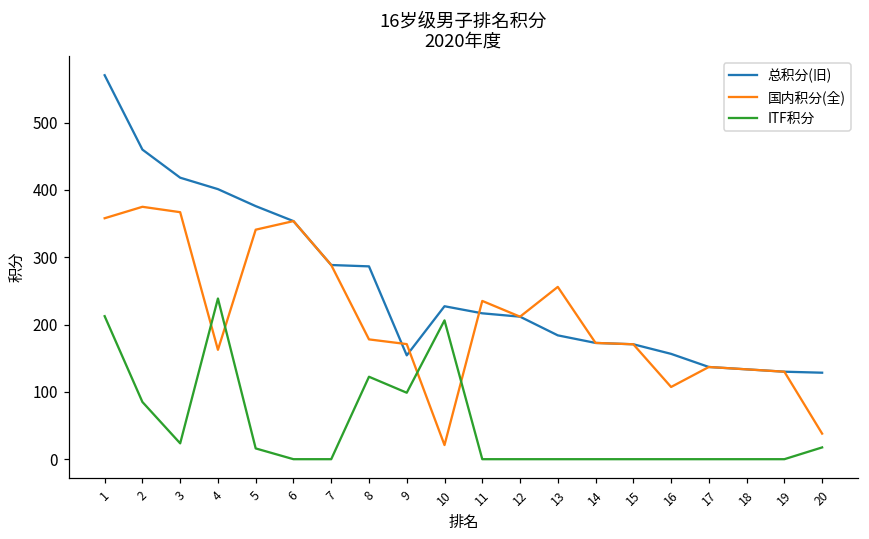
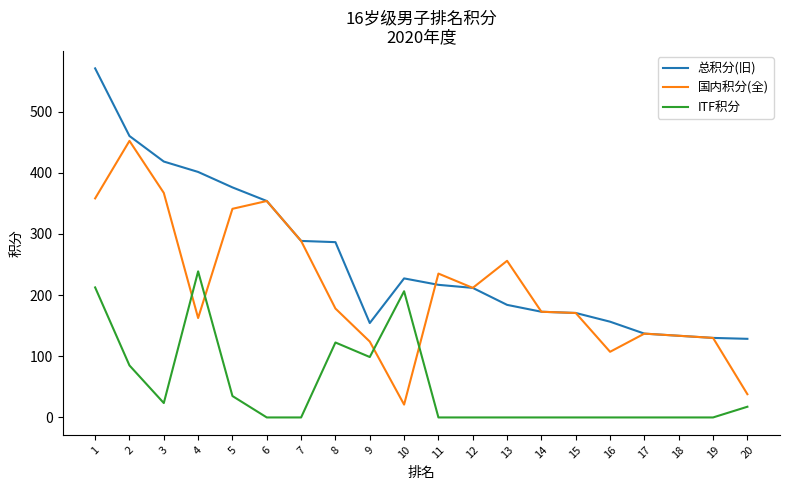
国内积分(全), 2: 380 -> 450
ITF积分, 5: 20 -> 40
国内积分(全), 9: 170 -> 120
